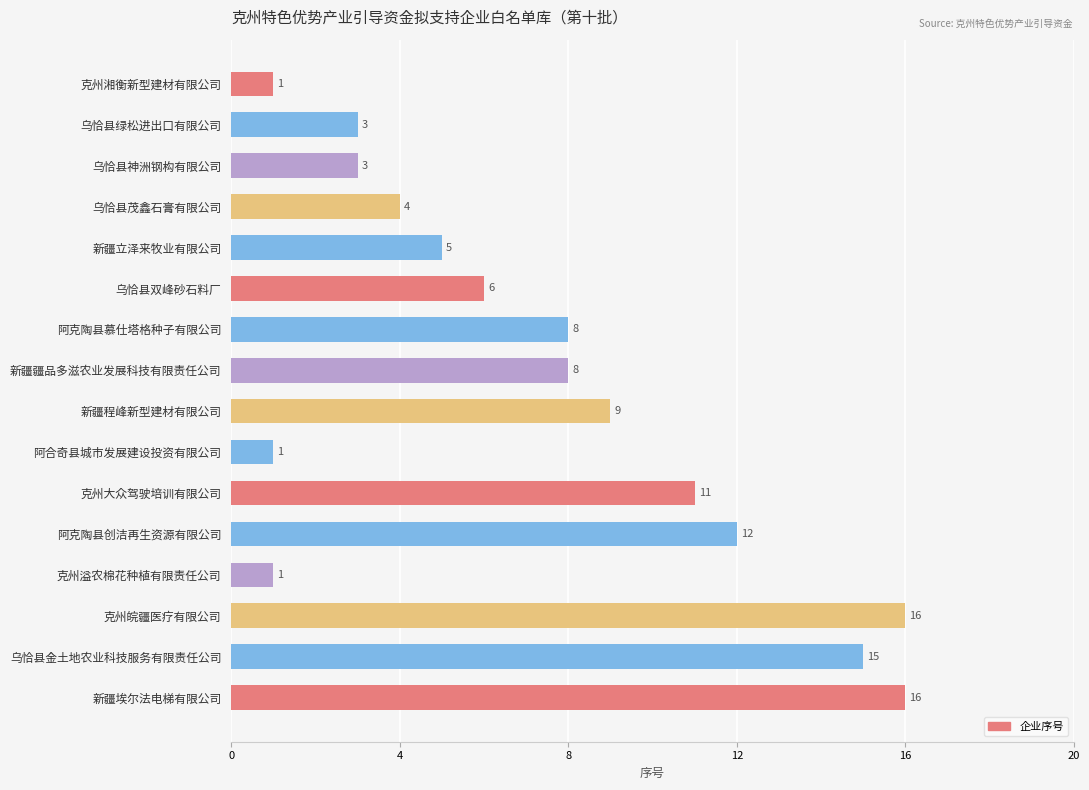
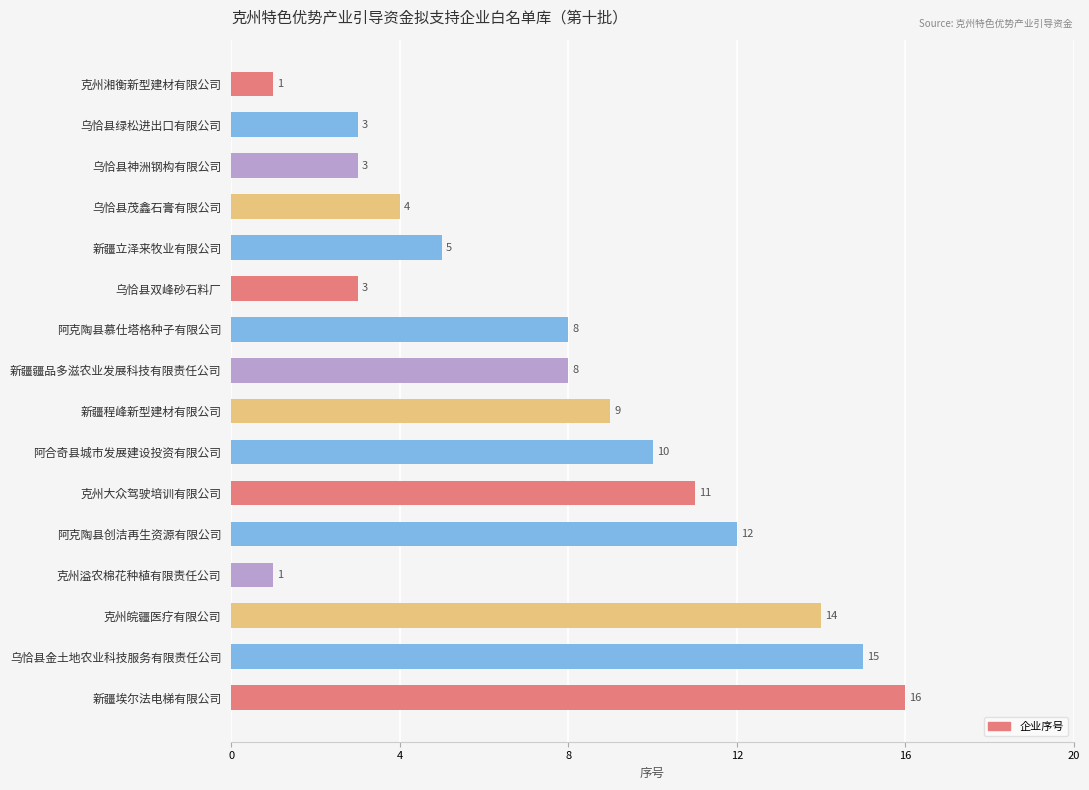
乌恰县双峰砂石料厂: 6 -> 3
阿合奇县城市发展建设投资有限公司: 1 -> 10
克州皖疆医疗有限公司: 16 -> 14
